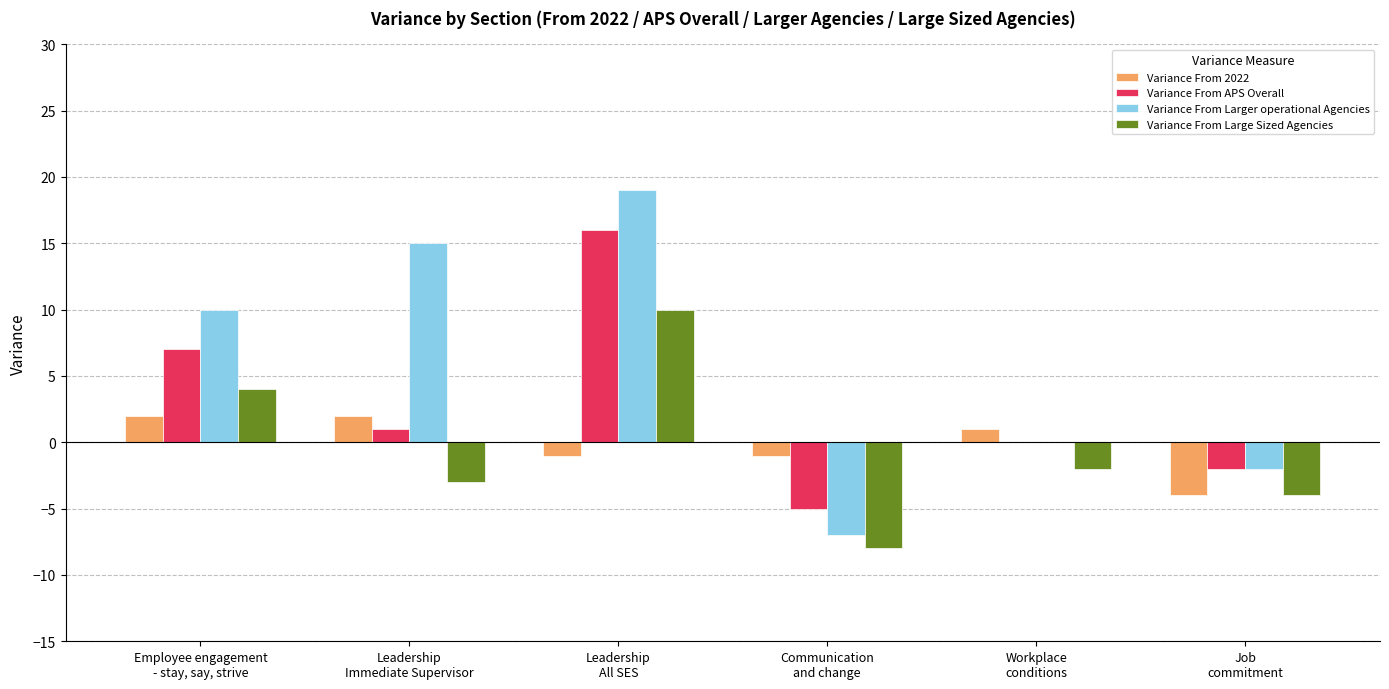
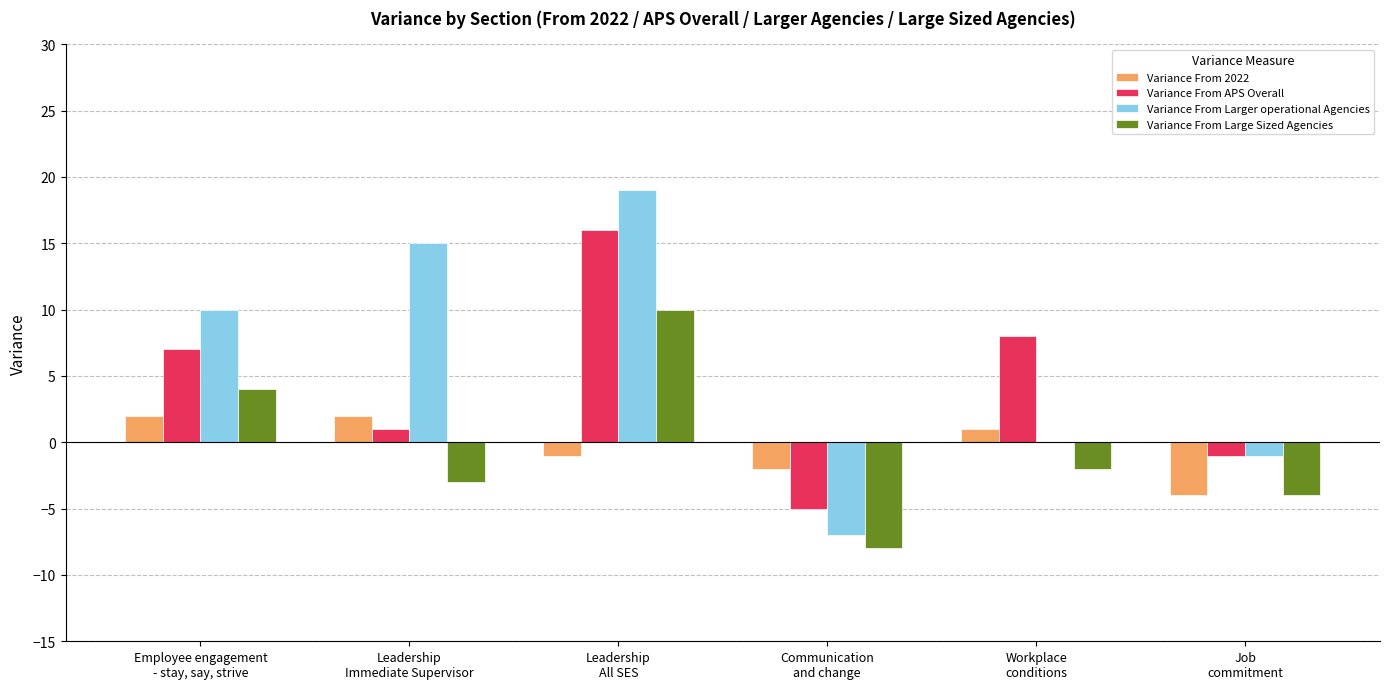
Variance From 2022, Communication and change: -1 -> -2
Variance From APS Overall, Workplace conditions: 0 -> 8
Variance From APS Overall, Job commitment: -2 -> -1
Variance From Larger operational Agencies, Job commitment: -2 -> -1
